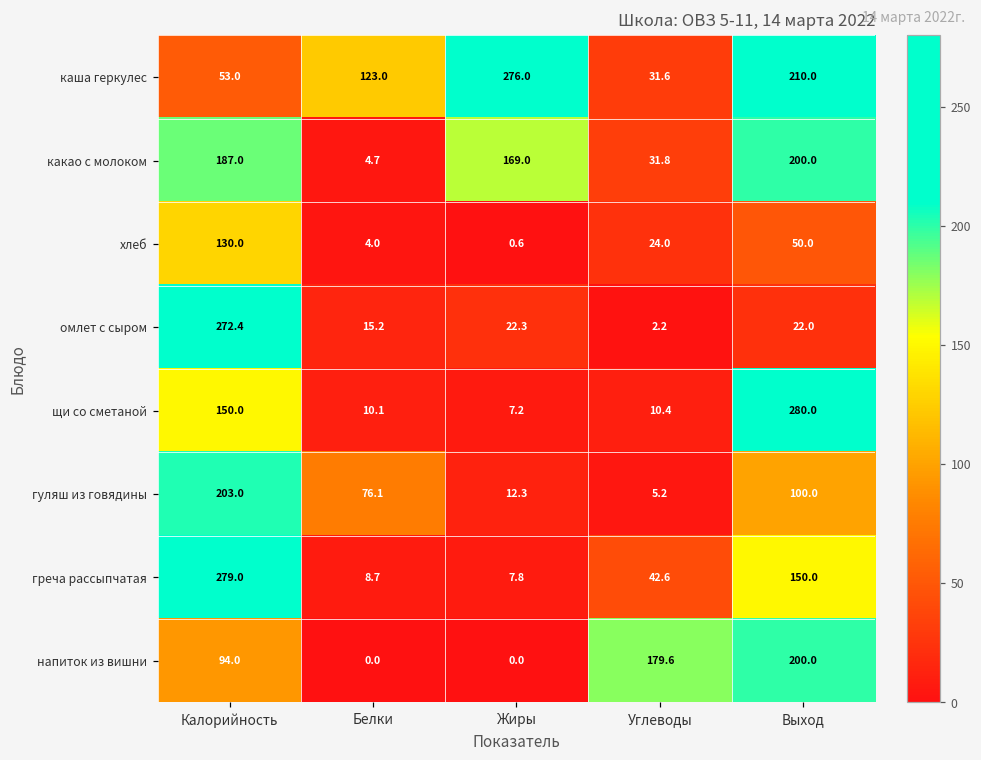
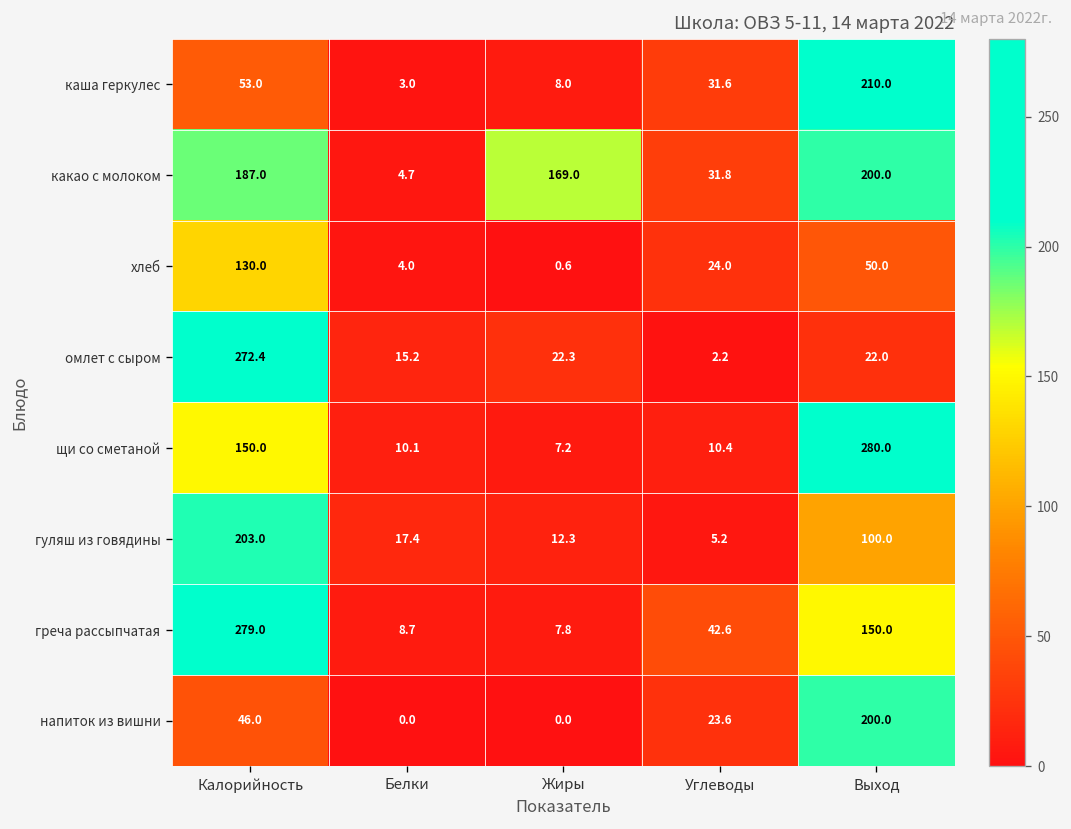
каша геркулес, Белки: 123.0 -> 3.0
каша геркулес, Жиры: 276.0 -> 8.0
гуляш из говядины, Белки: 76.1 -> 17.4
напиток из вишни, Калорийность: 94.0 -> 46.0
напиток из вишни, Углеводы: 179.6 -> 23.6
